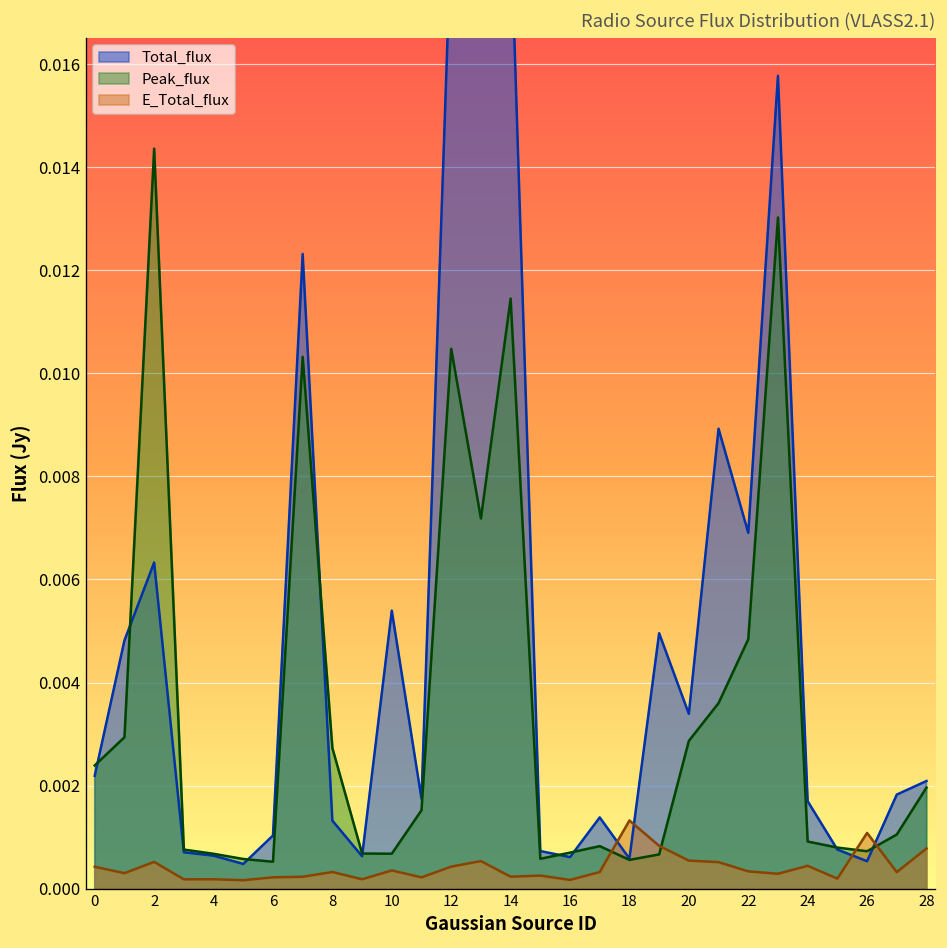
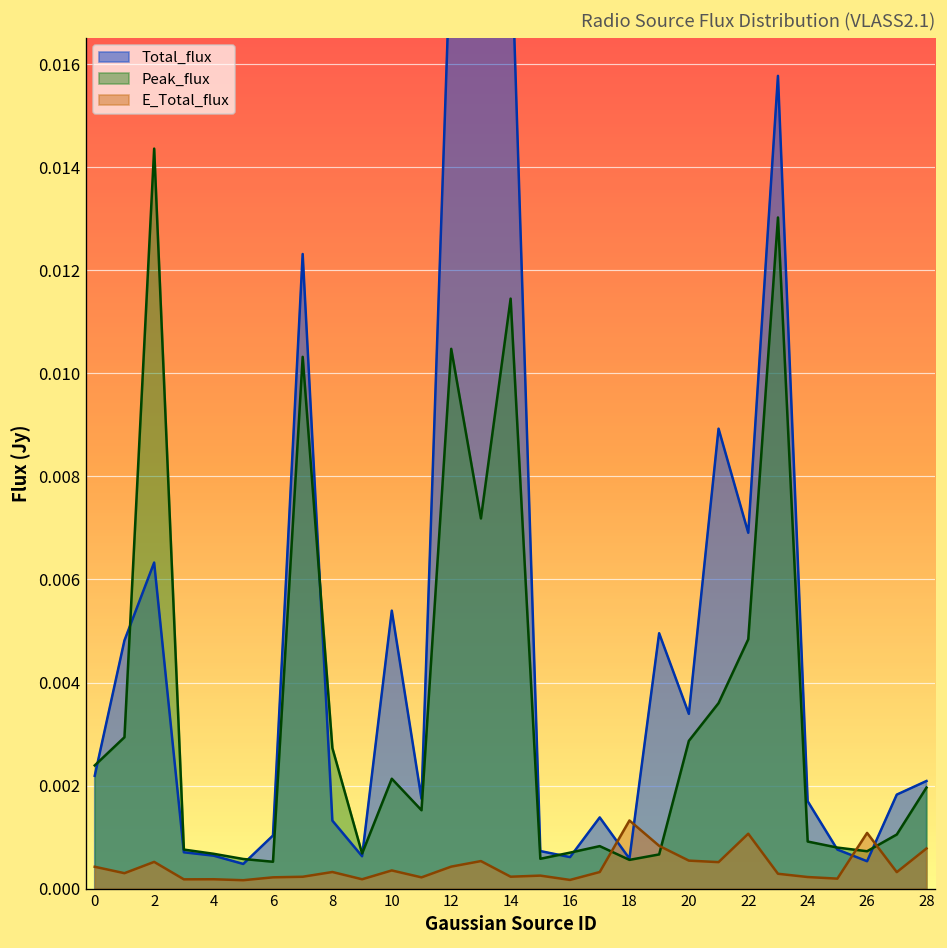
Peak_flux, 10: 0.0007 -> 0.0021
E_Total_flux, 22: 0.0003 -> 0.0011
E_Total_flux, 24: 0.0004 -> 0.0002
